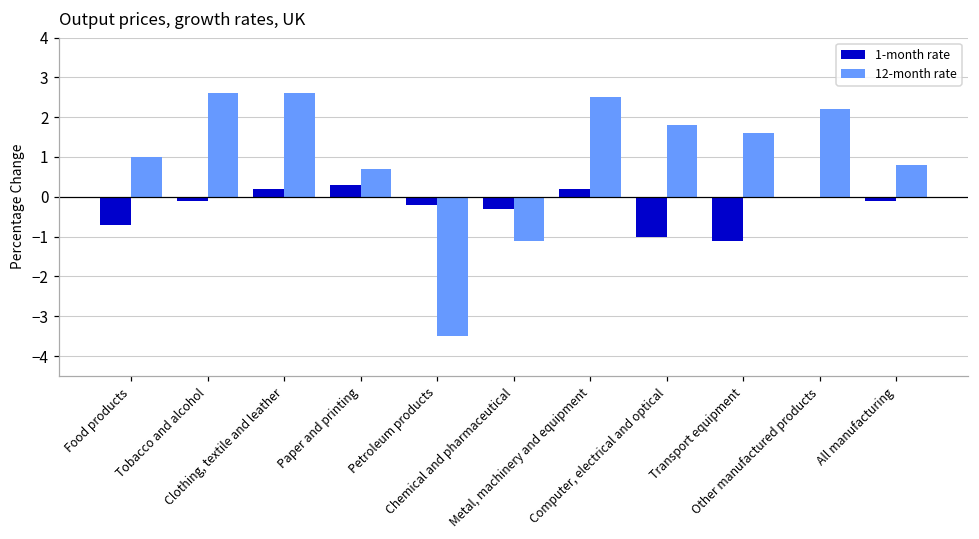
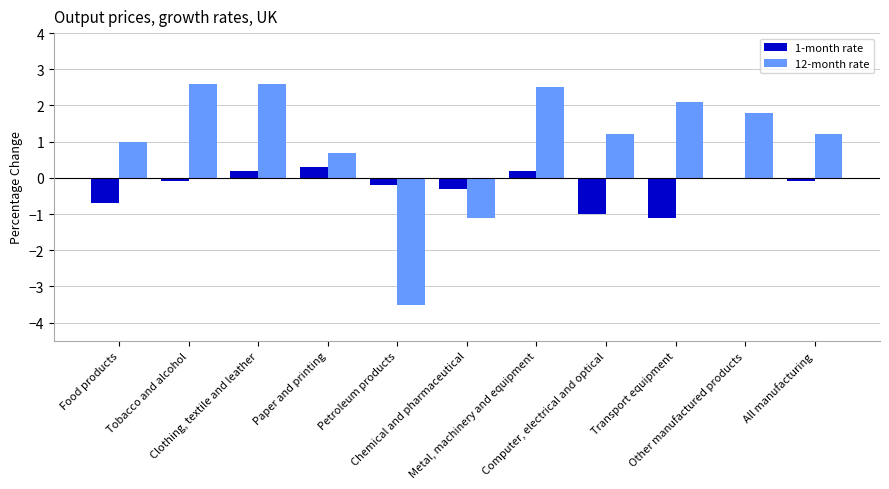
12-month rate, Computer, electrical and optical: 1.8 -> 1.2
12-month rate, Transport equipment: 1.6 -> 2.1
12-month rate, Other manufactured products: 2.2 -> 1.8
12-month rate, All manufacturing: 0.8 -> 1.2
